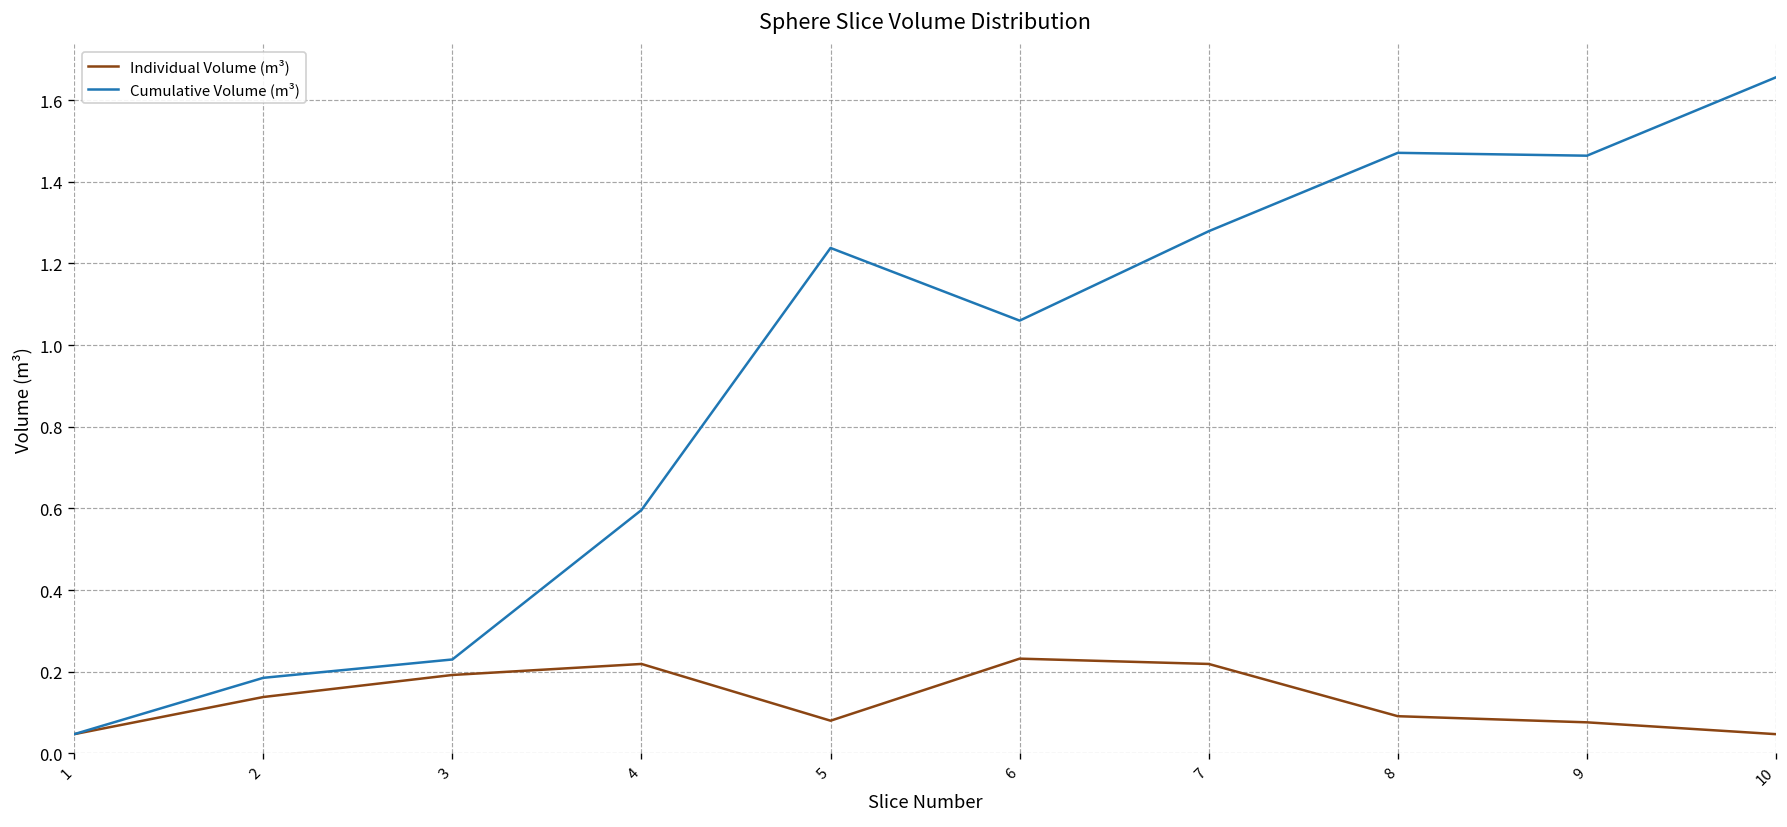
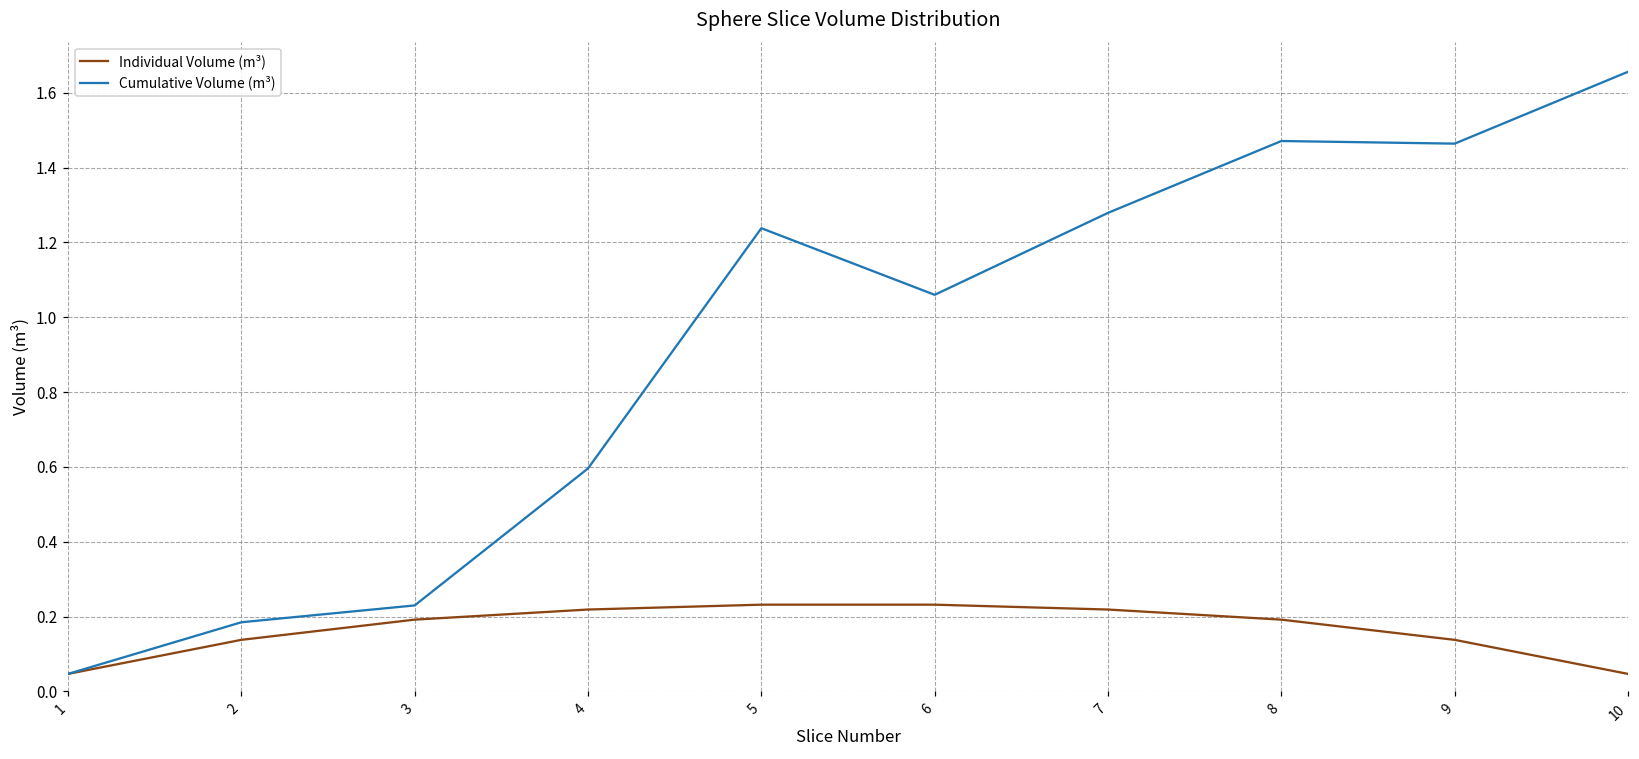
Individual Volume (m³), 5: 0.08 -> 0.23
Individual Volume (m³), 8: 0.09 -> 0.19
Individual Volume (m³), 9: 0.08 -> 0.14
